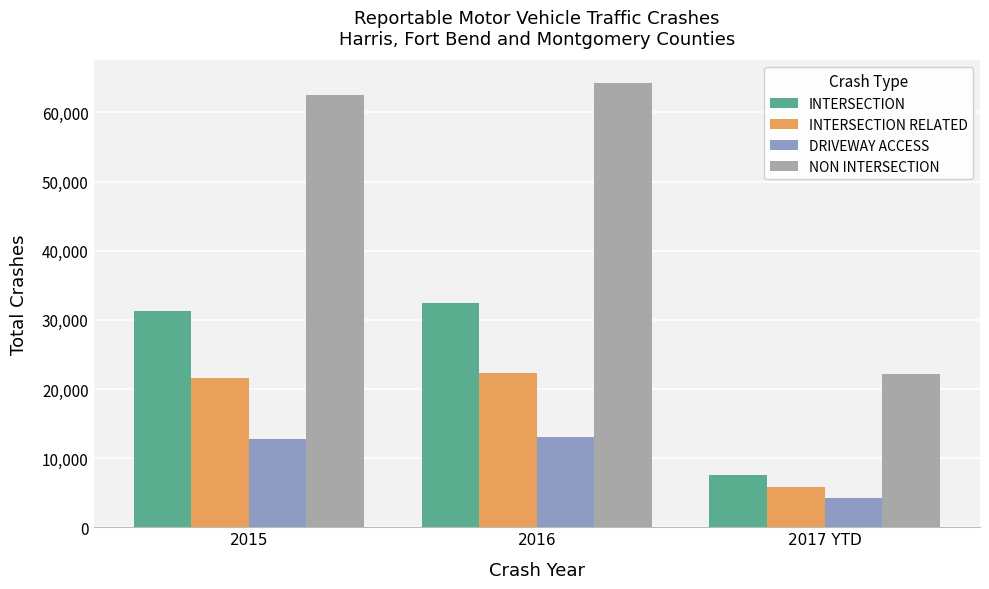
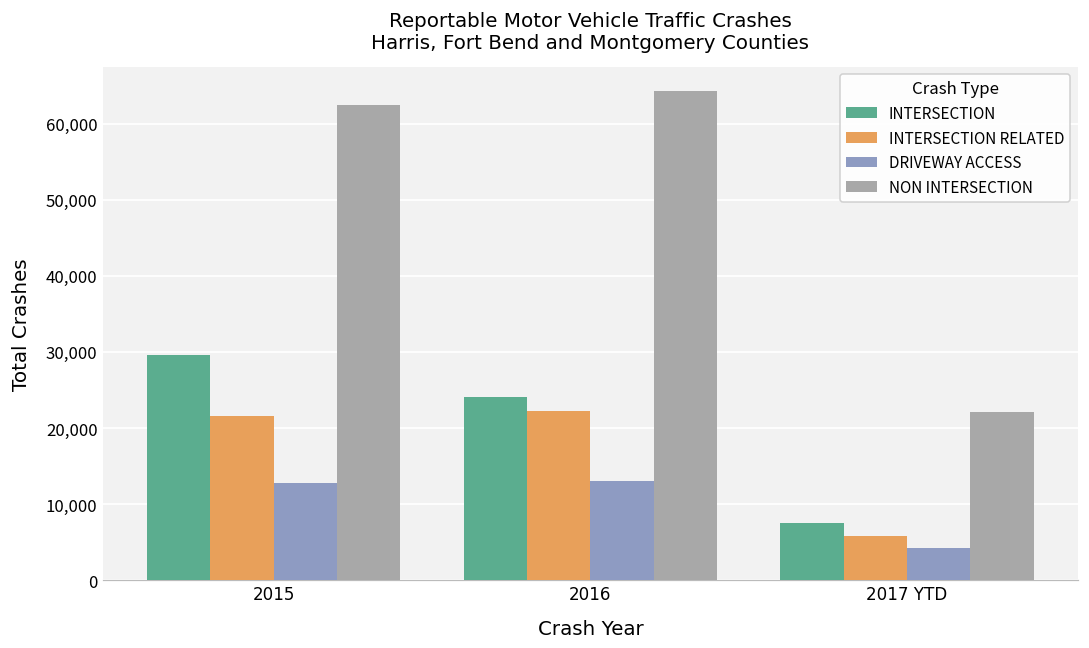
INTERSECTION, 2015: 31,000 -> 30,000
INTERSECTION, 2016: 32,000 -> 24,000
